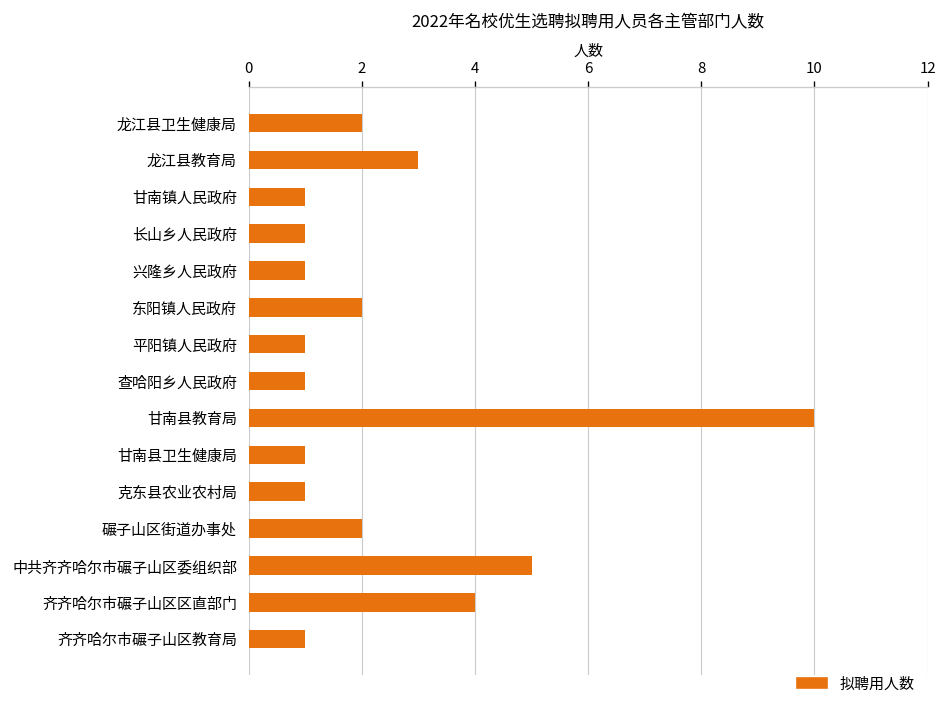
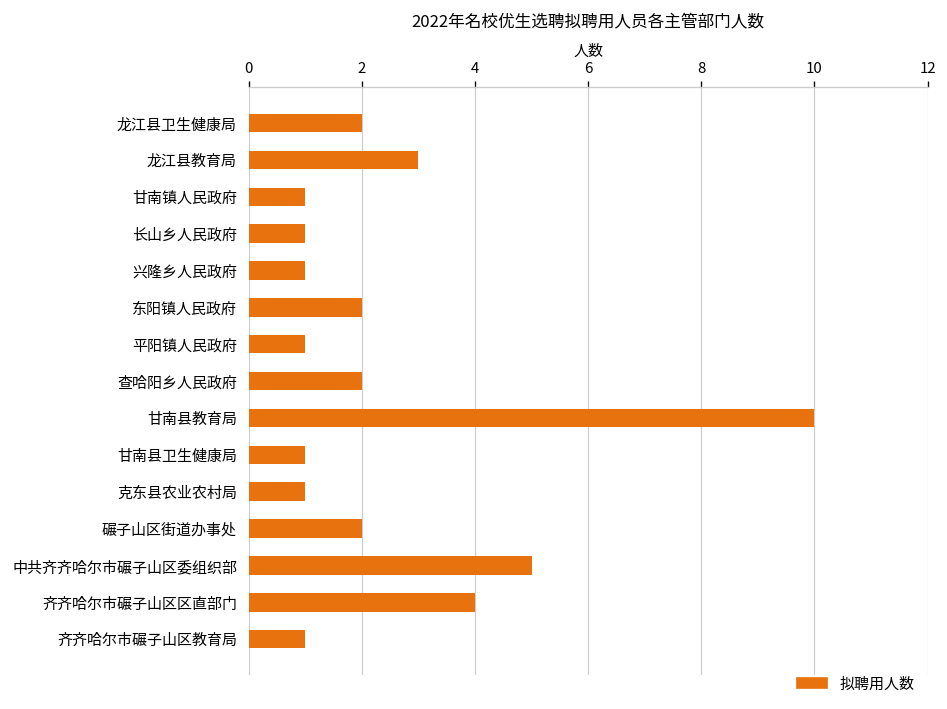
查哈阳乡人民政府: 1 -> 2
